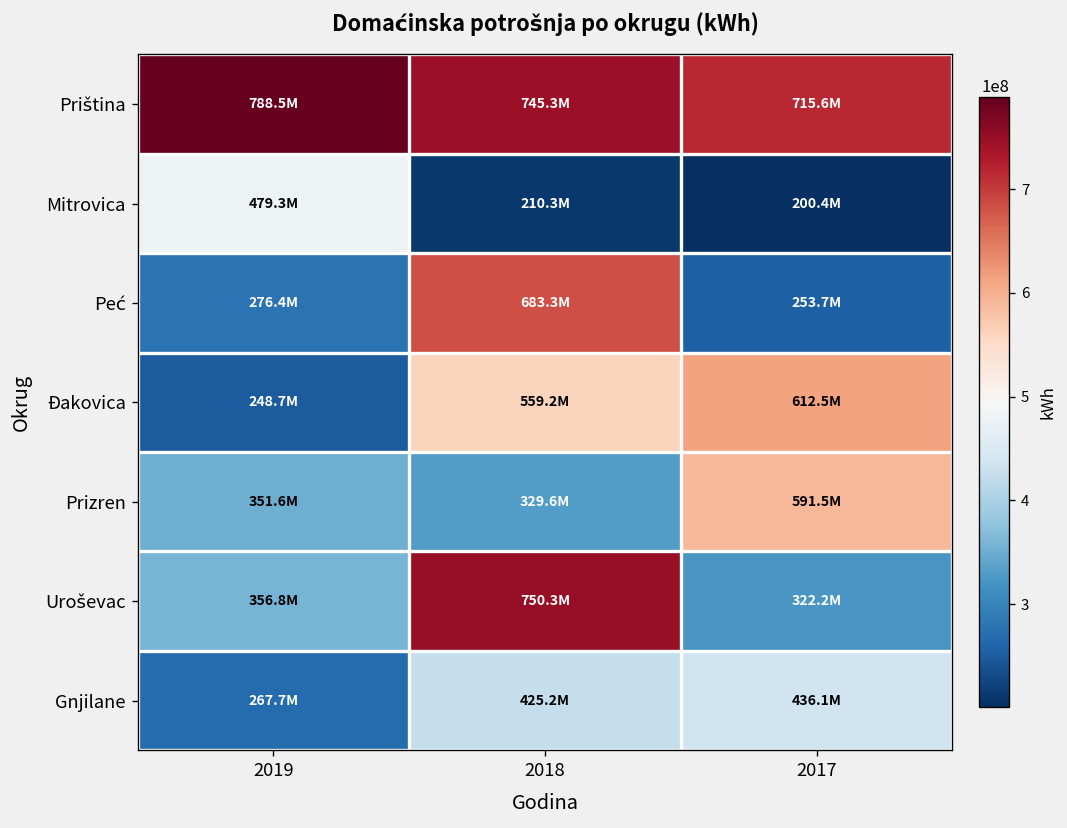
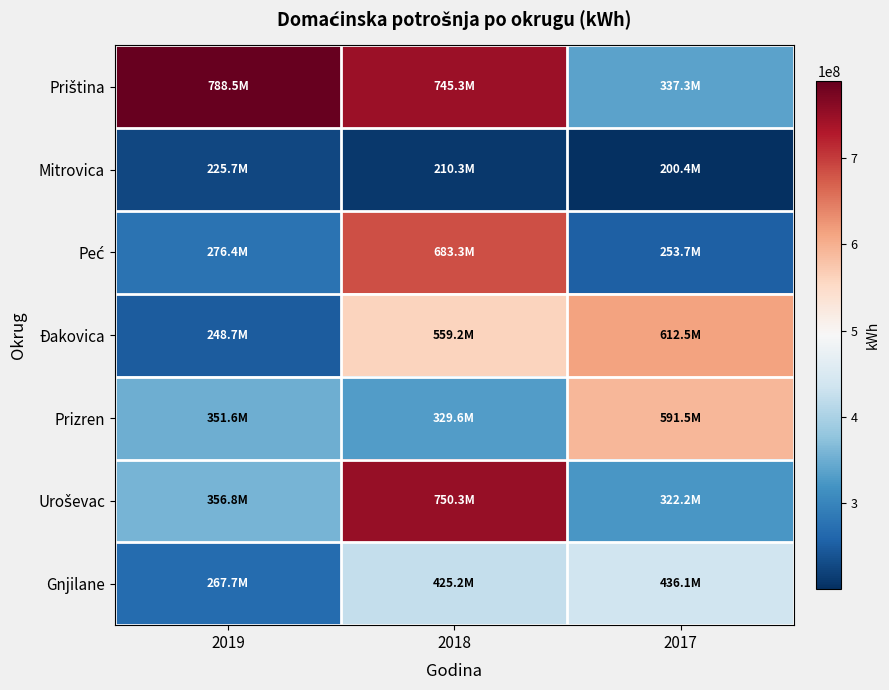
Priština, 2017: 715.6M -> 337.3M
Mitrovica, 2019: 479.3M -> 225.7M
